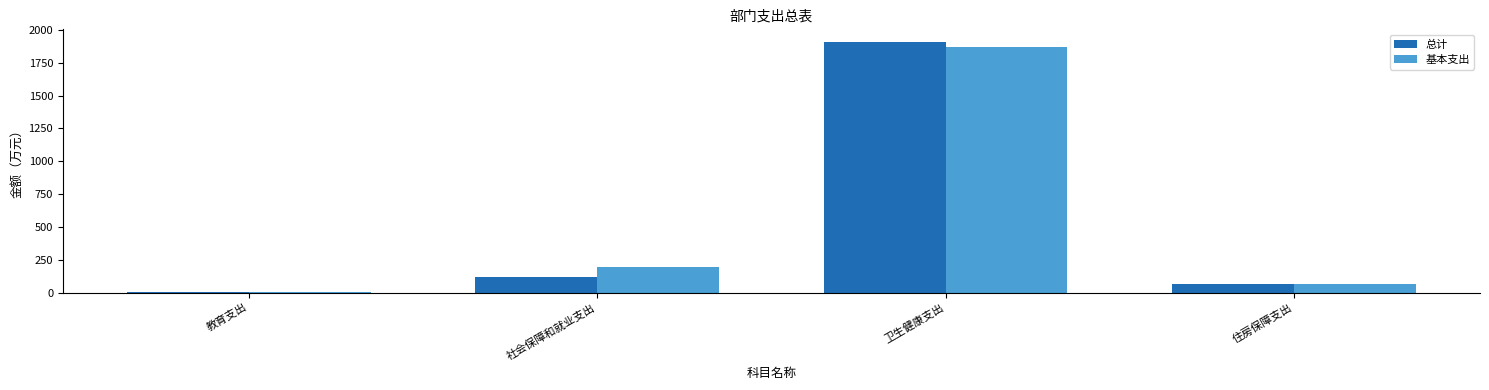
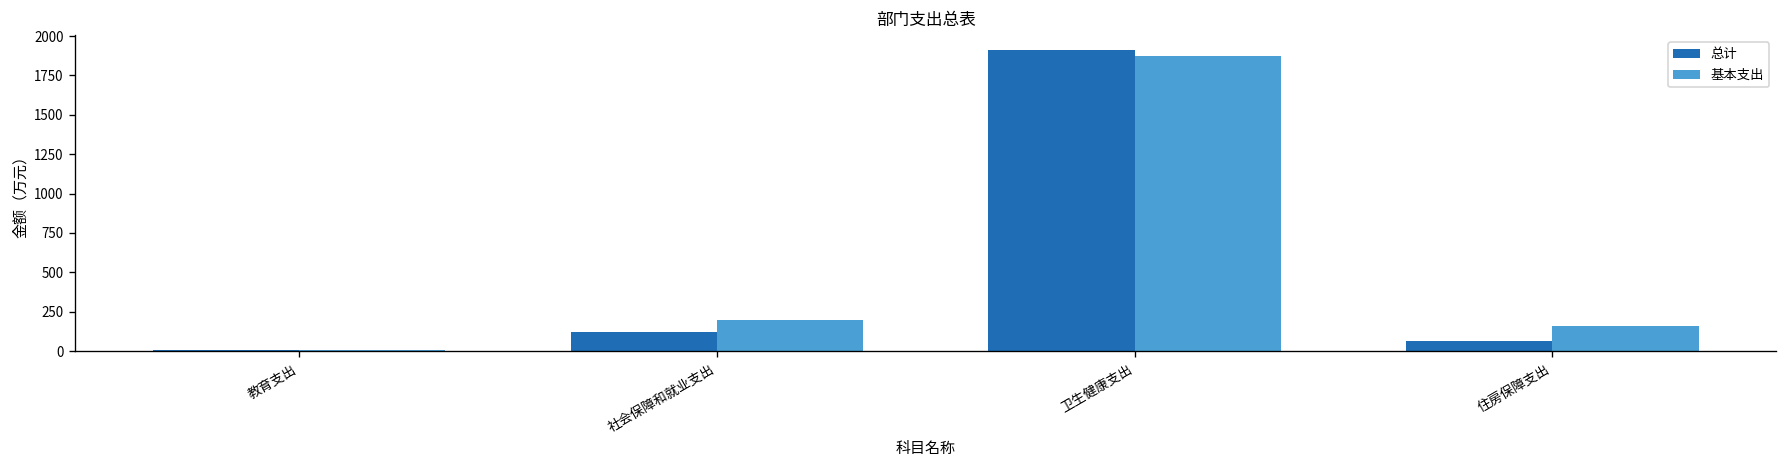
基本支出, 住房保障支出: 60 -> 160
